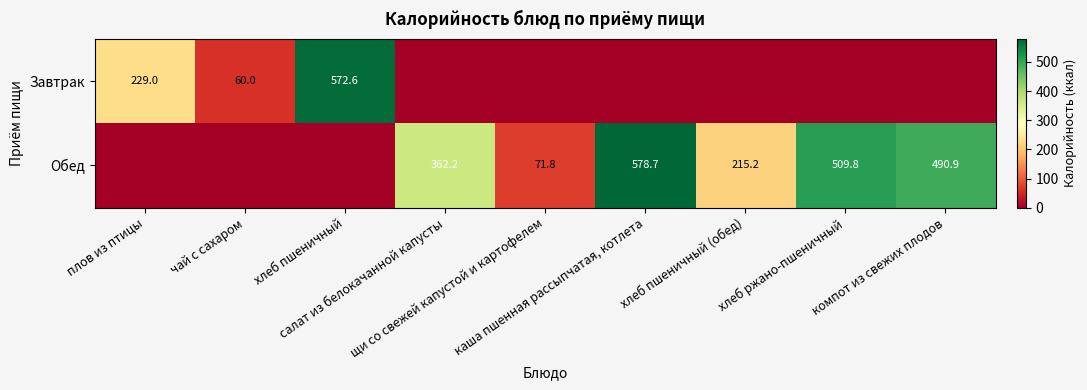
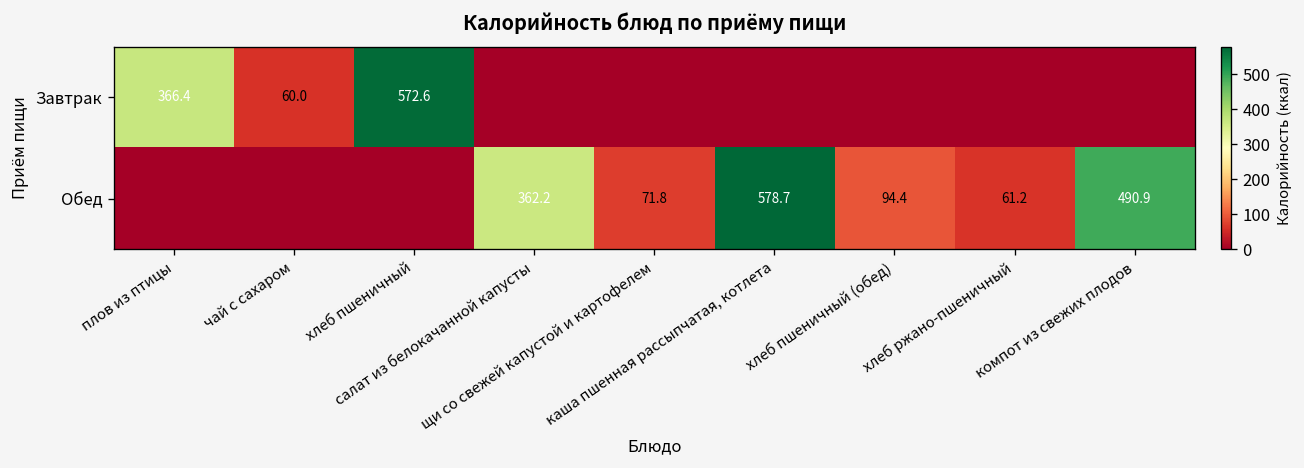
Завтрак, плов из птицы: 229.0 -> 366.4
Обед, хлеб пшеничный (обед): 215.2 -> 94.4
Обед, хлеб ржано-пшеничный: 509.8 -> 61.2
